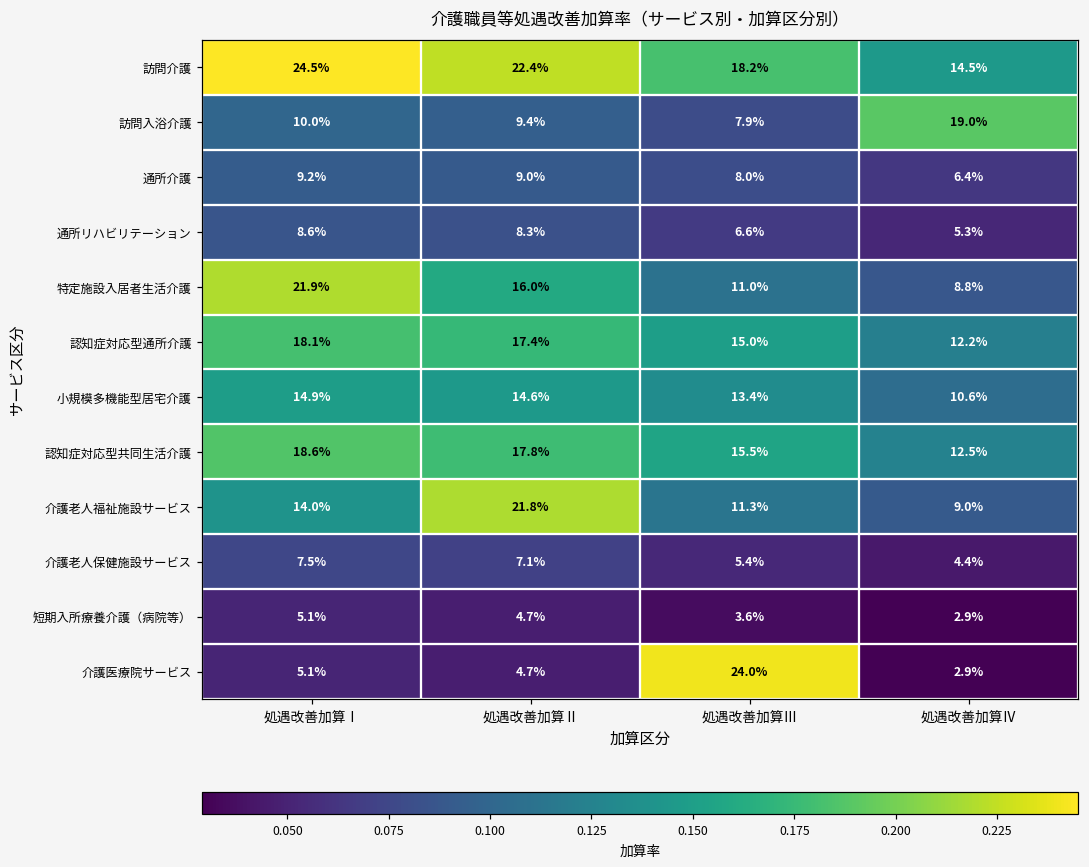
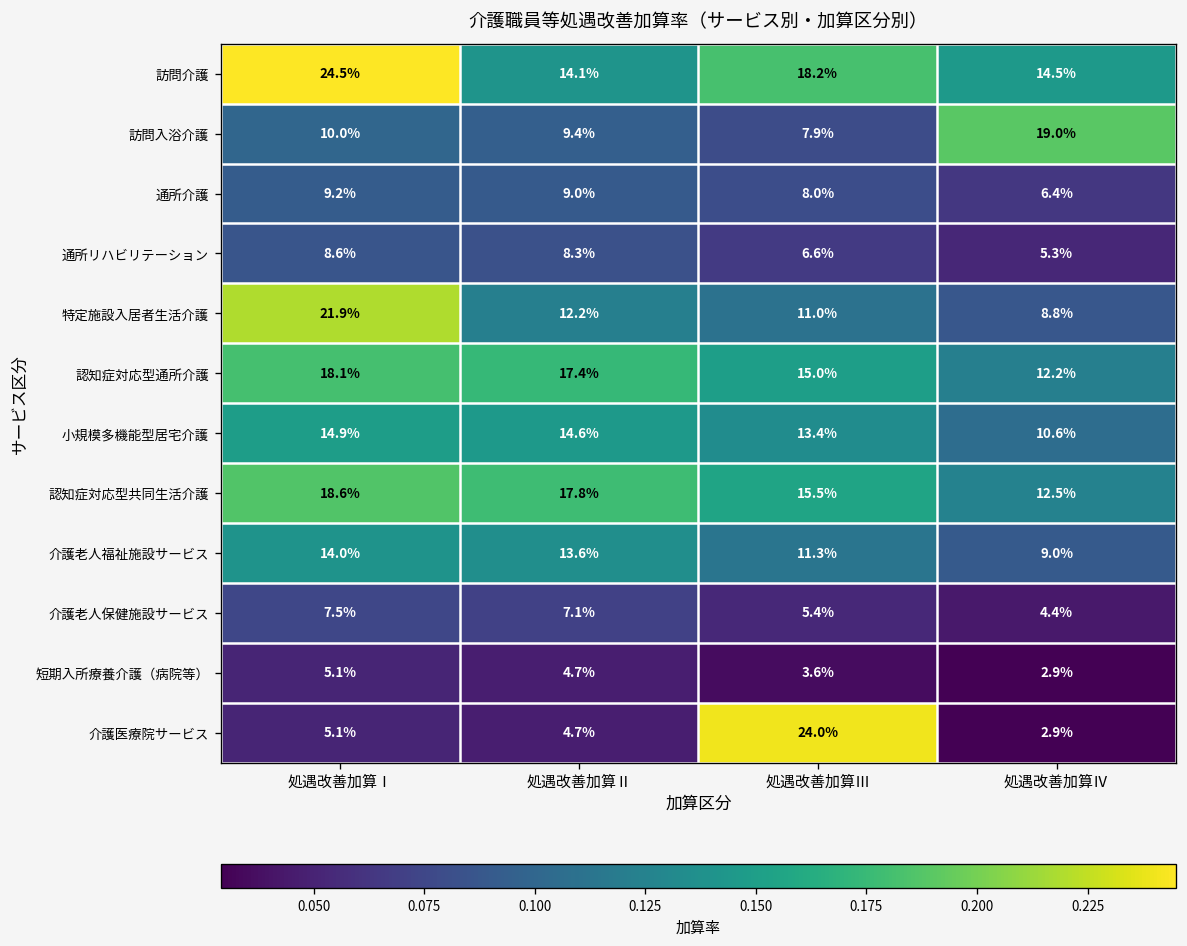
訪問介護, 処遇改善加算Ⅱ: 22.4% -> 14.1%
特定施設入居者生活介護, 処遇改善加算Ⅱ: 16.0% -> 12.2%
介護老人福祉施設サービス, 処遇改善加算Ⅱ: 21.8% -> 13.6%
